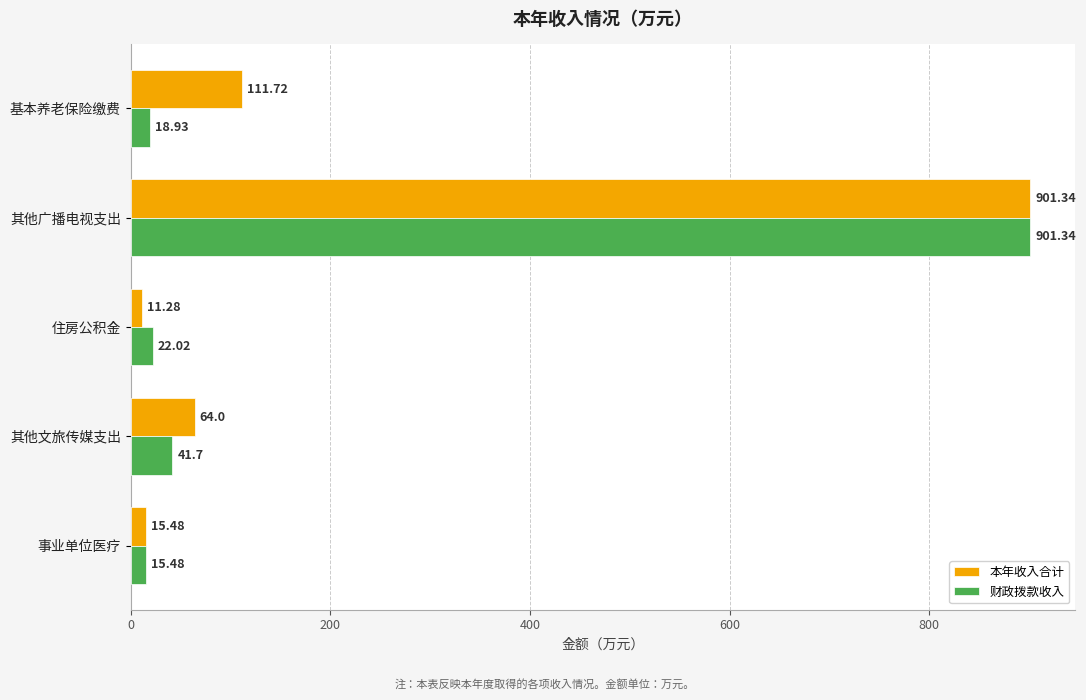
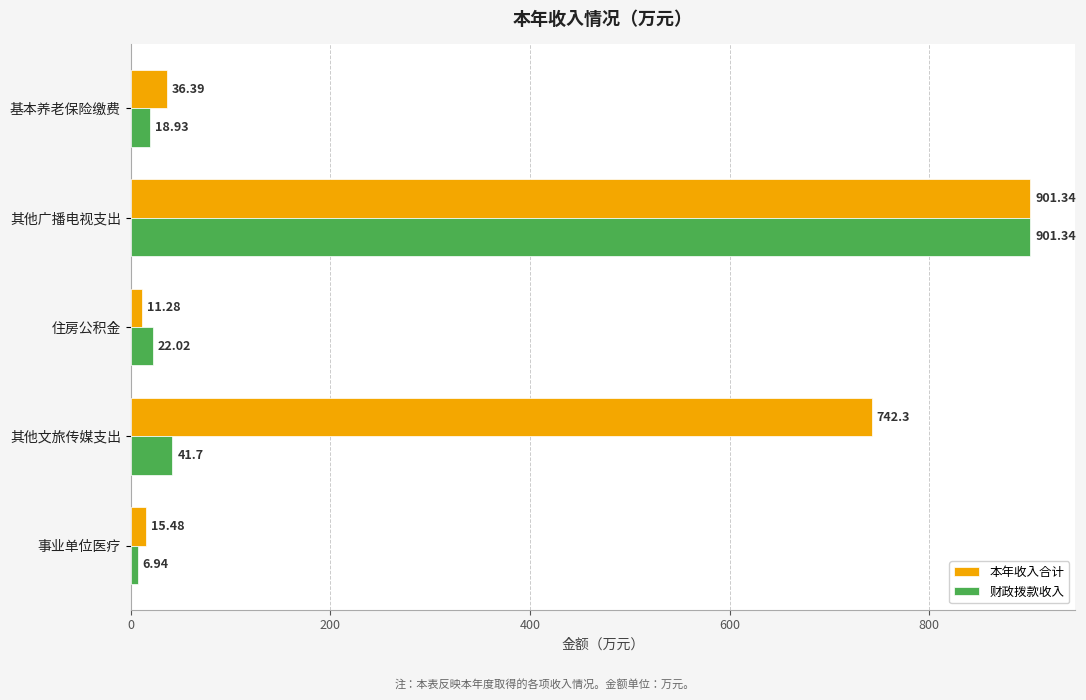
本年收入合计, 基本养老保险缴费: 111.72 -> 36.39
本年收入合计, 其他文旅传媒支出: 64.0 -> 742.3
财政拨款收入, 事业单位医疗: 15.48 -> 6.94
